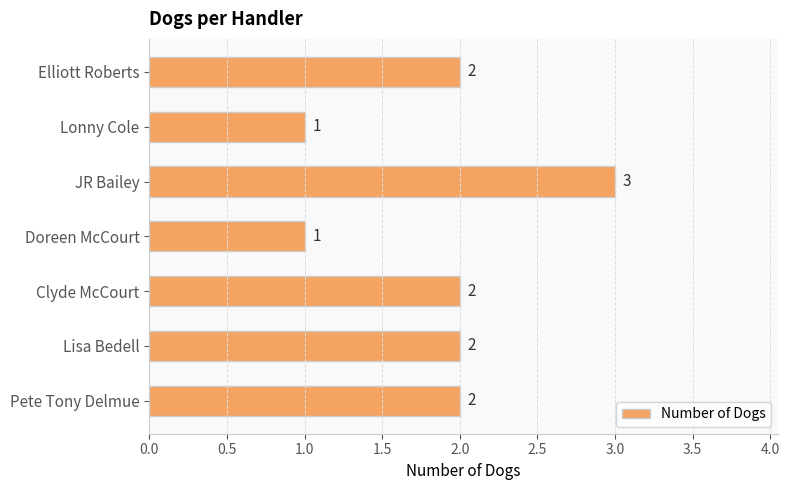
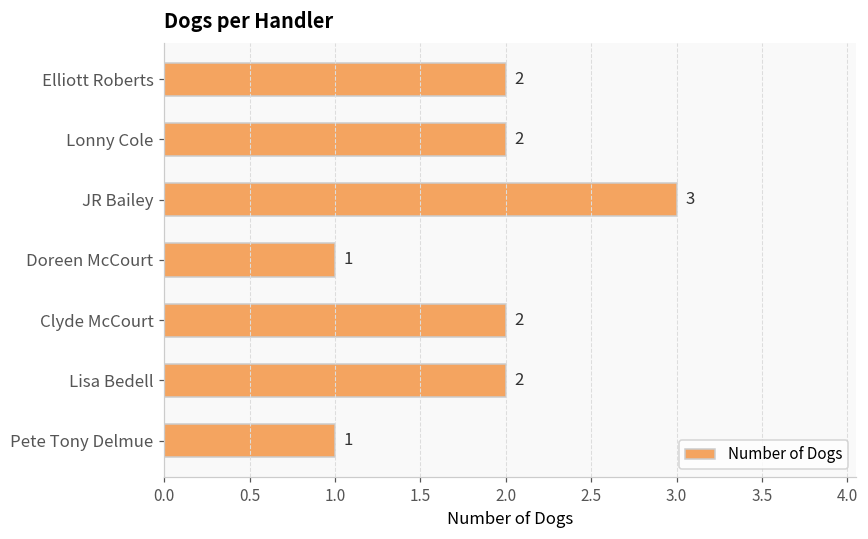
Lonny Cole: 1 -> 2
Pete Tony Delmue: 2 -> 1
